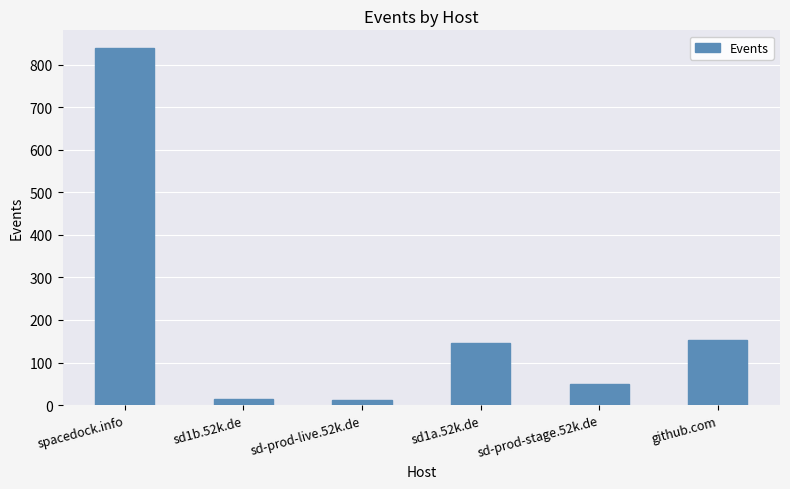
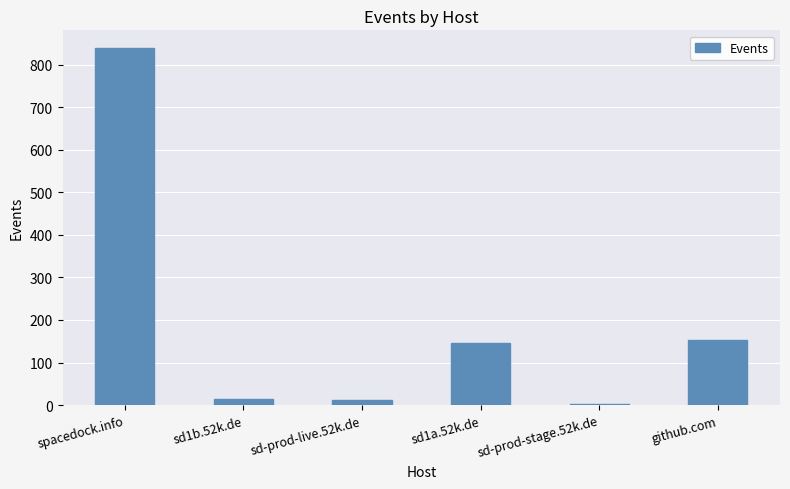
sd-prod-stage.52k.de: 50 -> 0
